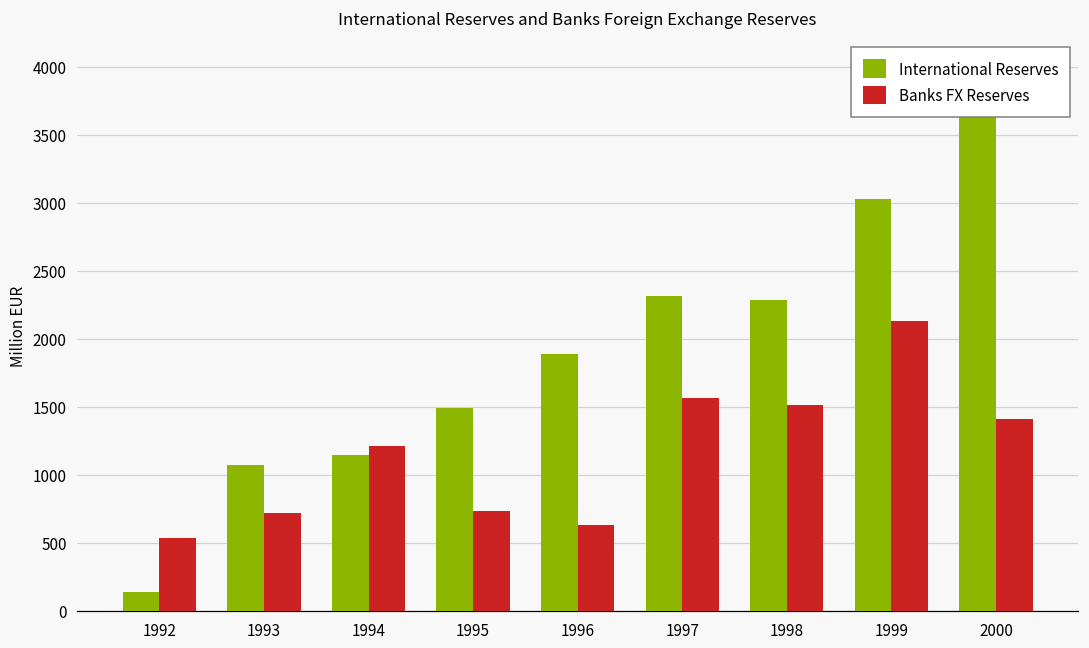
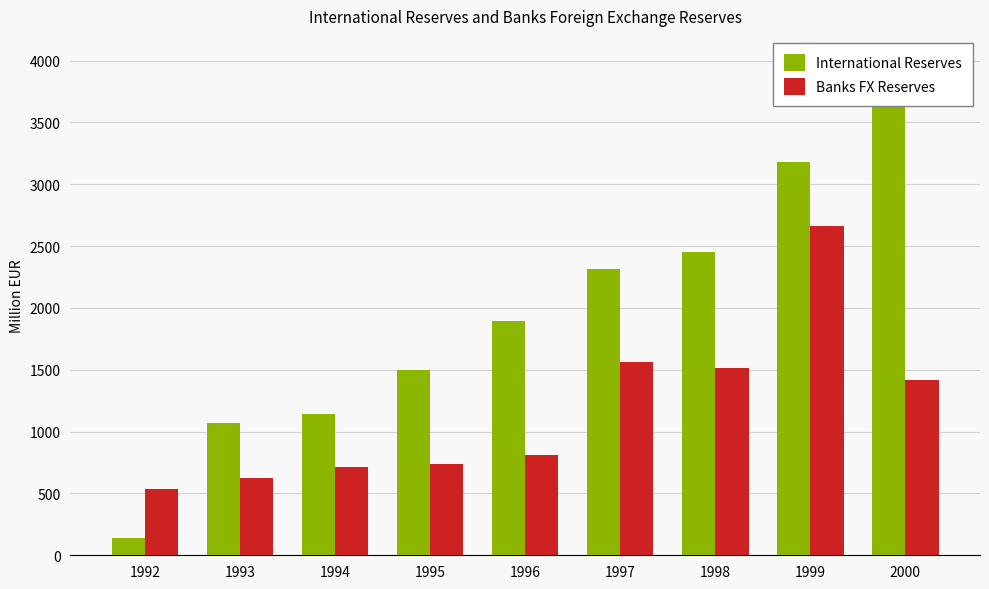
Banks FX Reserves, 1993: 720 -> 620
Banks FX Reserves, 1994: 1210 -> 720
Banks FX Reserves, 1996: 630 -> 810
International Reserves, 1998: 2290 -> 2450
International Reserves, 1999: 3030 -> 3180
Banks FX Reserves, 1999: 2130 -> 2670
